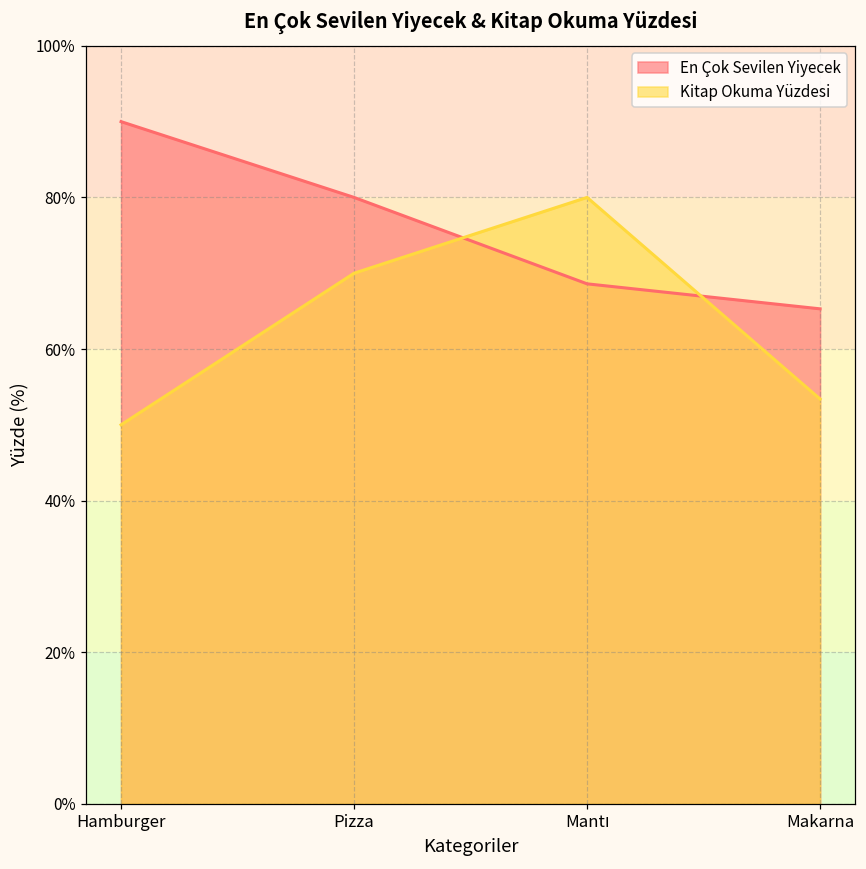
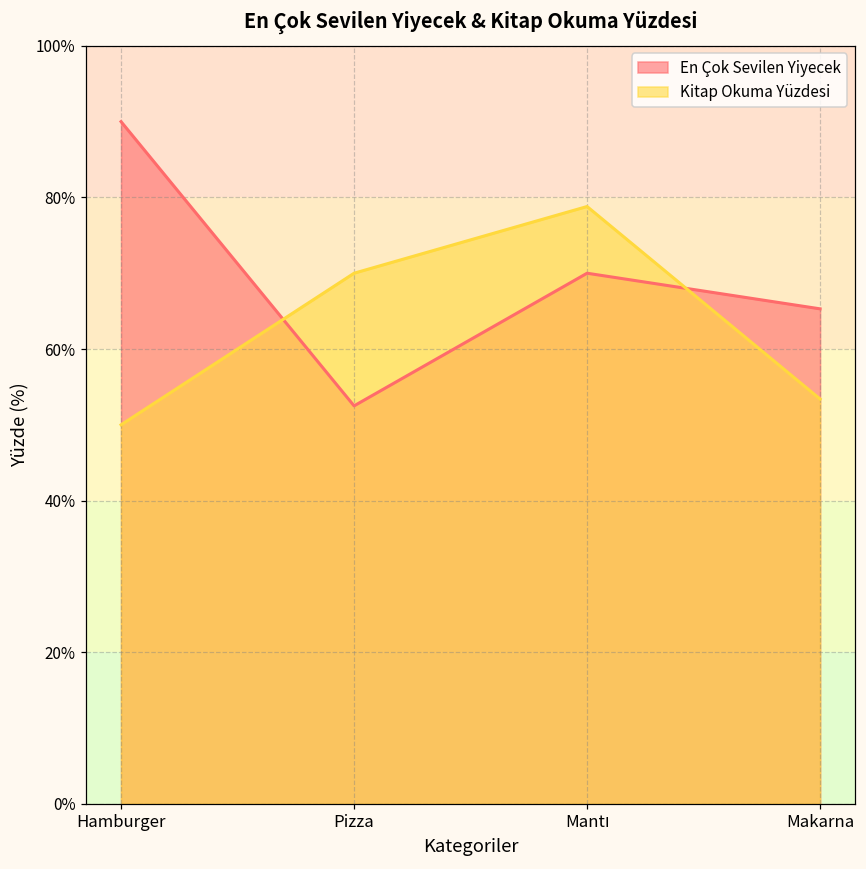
En Çok Sevilen Yiyecek, Pizza: 80% -> 53%
En Çok Sevilen Yiyecek, Mantı: 69% -> 70%
Kitap Okuma Yüzdesi, Mantı: 80% -> 79%
